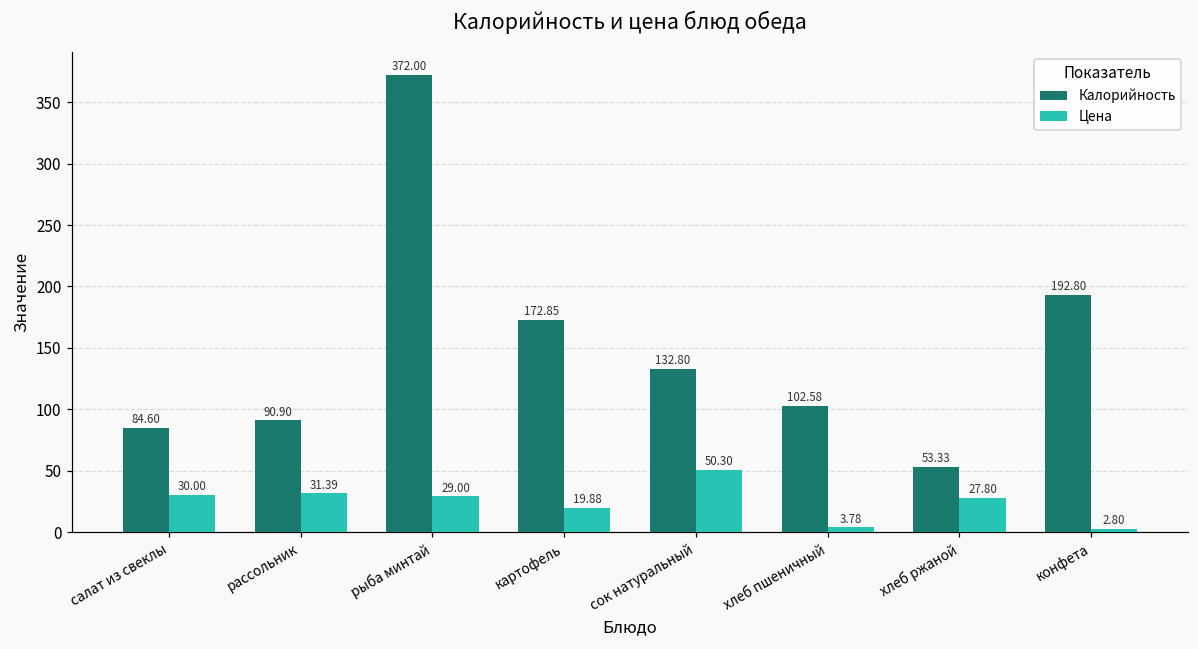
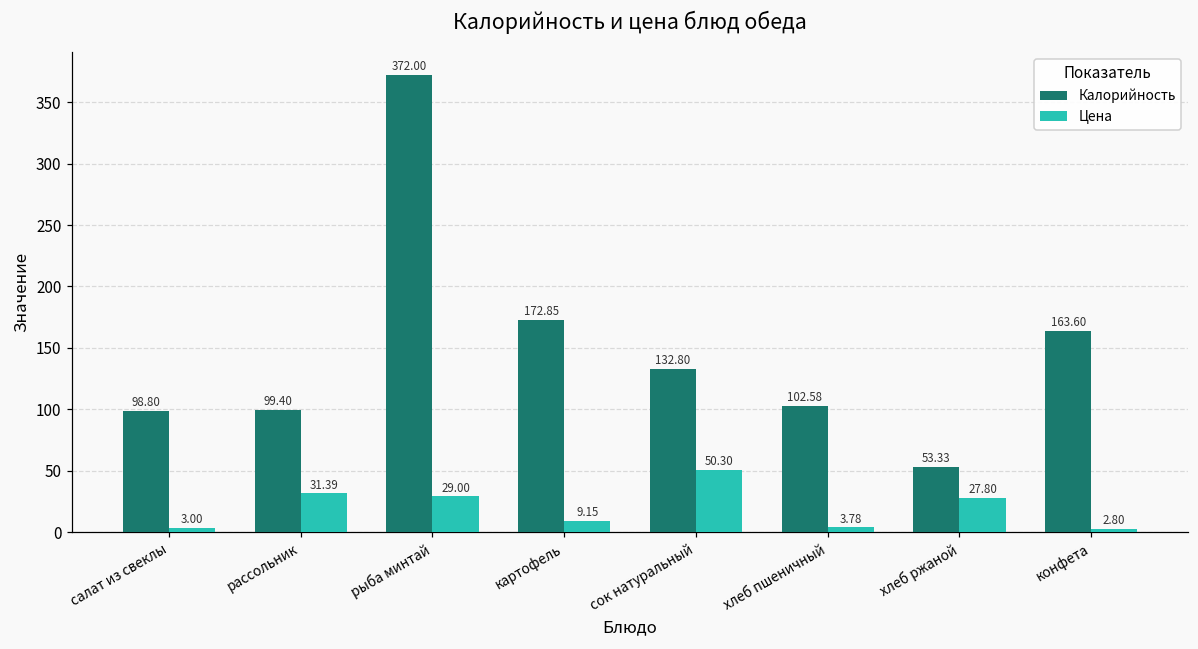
Калорийность, салат из свеклы: 84.60 -> 98.80
Цена, салат из свеклы: 30.00 -> 3.00
Калорийность, рассольник: 90.90 -> 99.40
Цена, картофель: 19.88 -> 9.15
Калорийность, конфета: 192.80 -> 163.60
